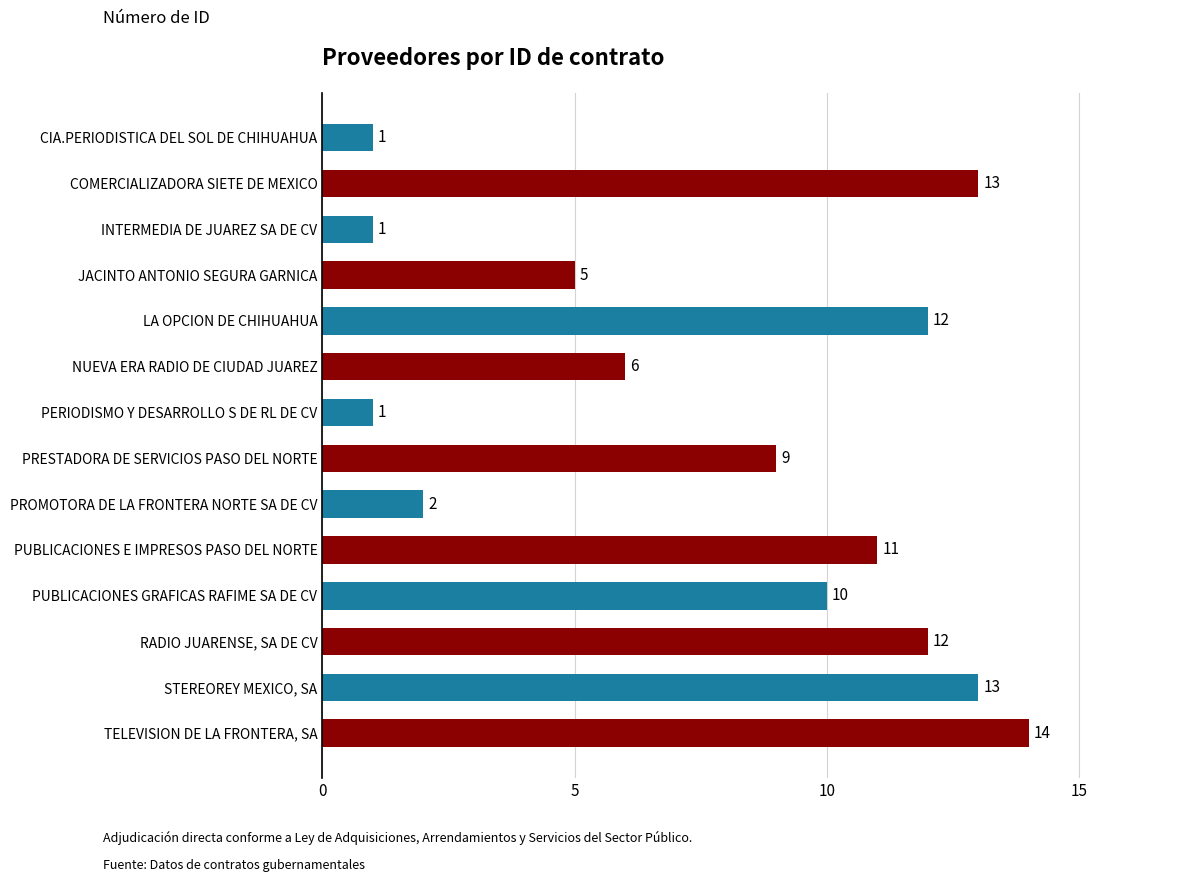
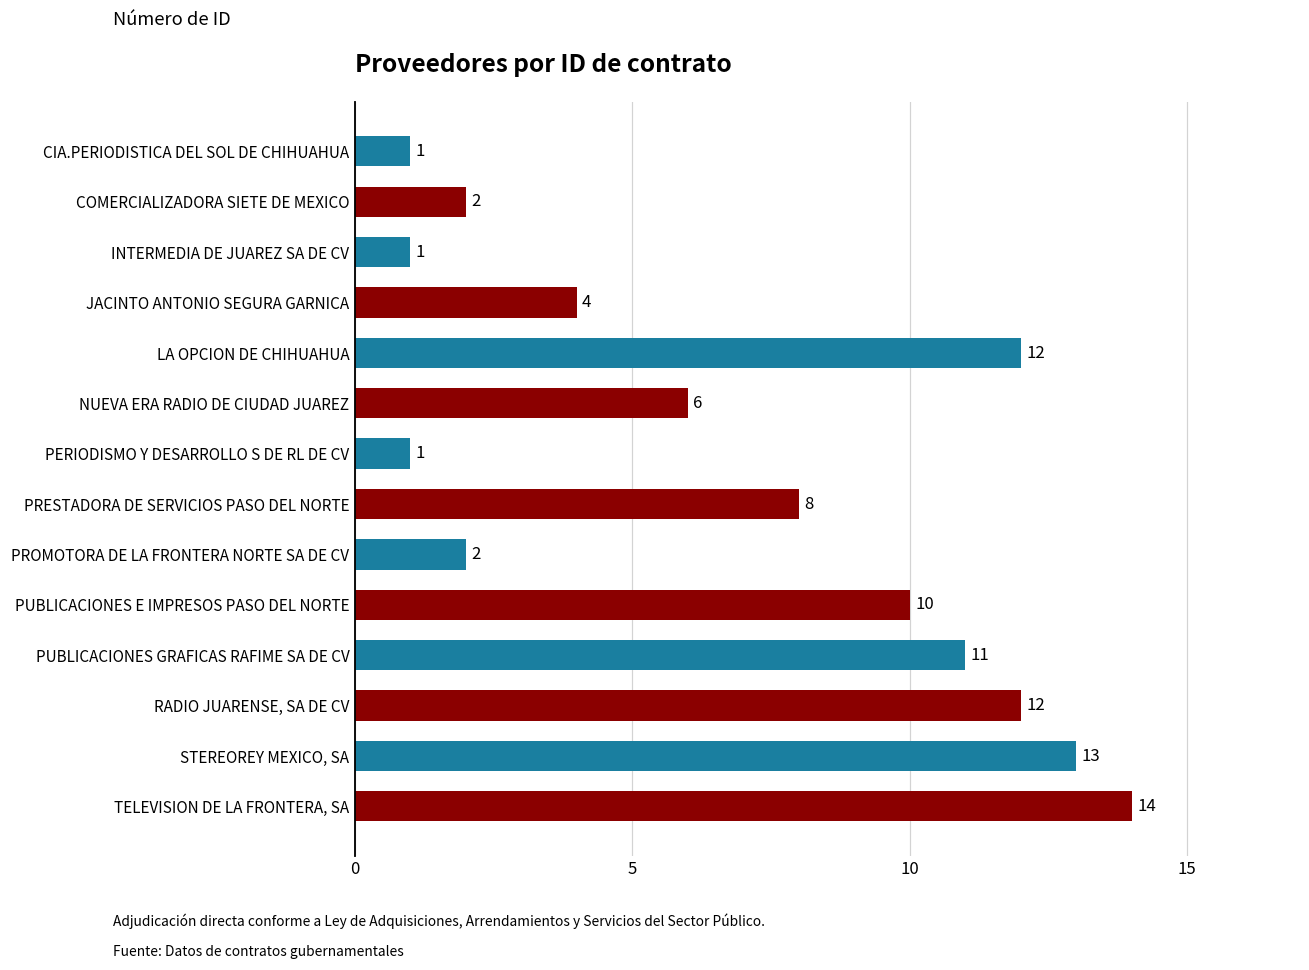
COMERCIALIZADORA SIETE DE MEXICO: 13 -> 2
JACINTO ANTONIO SEGURA GARNICA: 5 -> 4
PRESTADORA DE SERVICIOS PASO DEL NORTE: 9 -> 8
PUBLICACIONES E IMPRESOS PASO DEL NORTE: 11 -> 10
PUBLICACIONES GRAFICAS RAFIME SA DE CV: 10 -> 11
